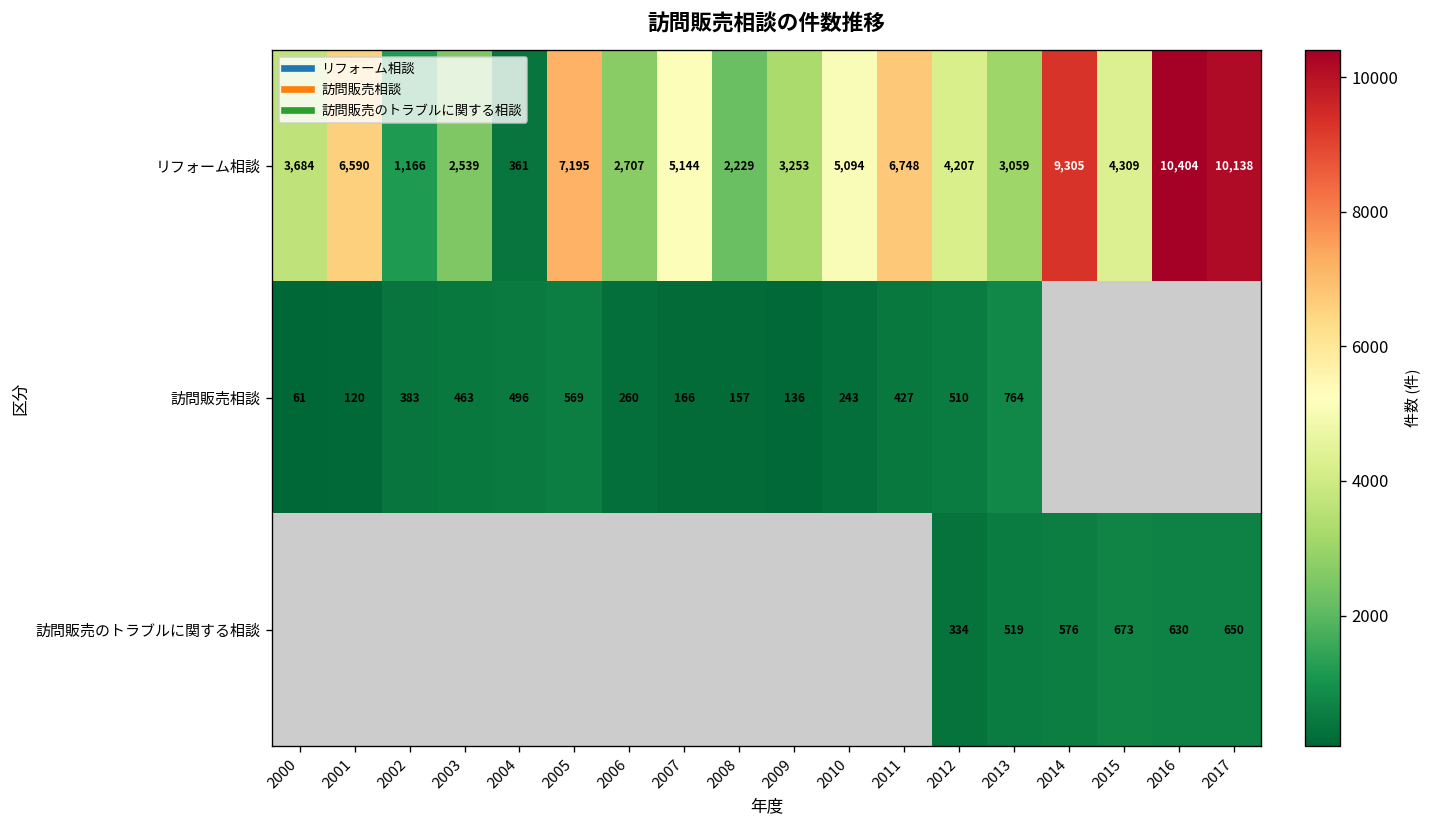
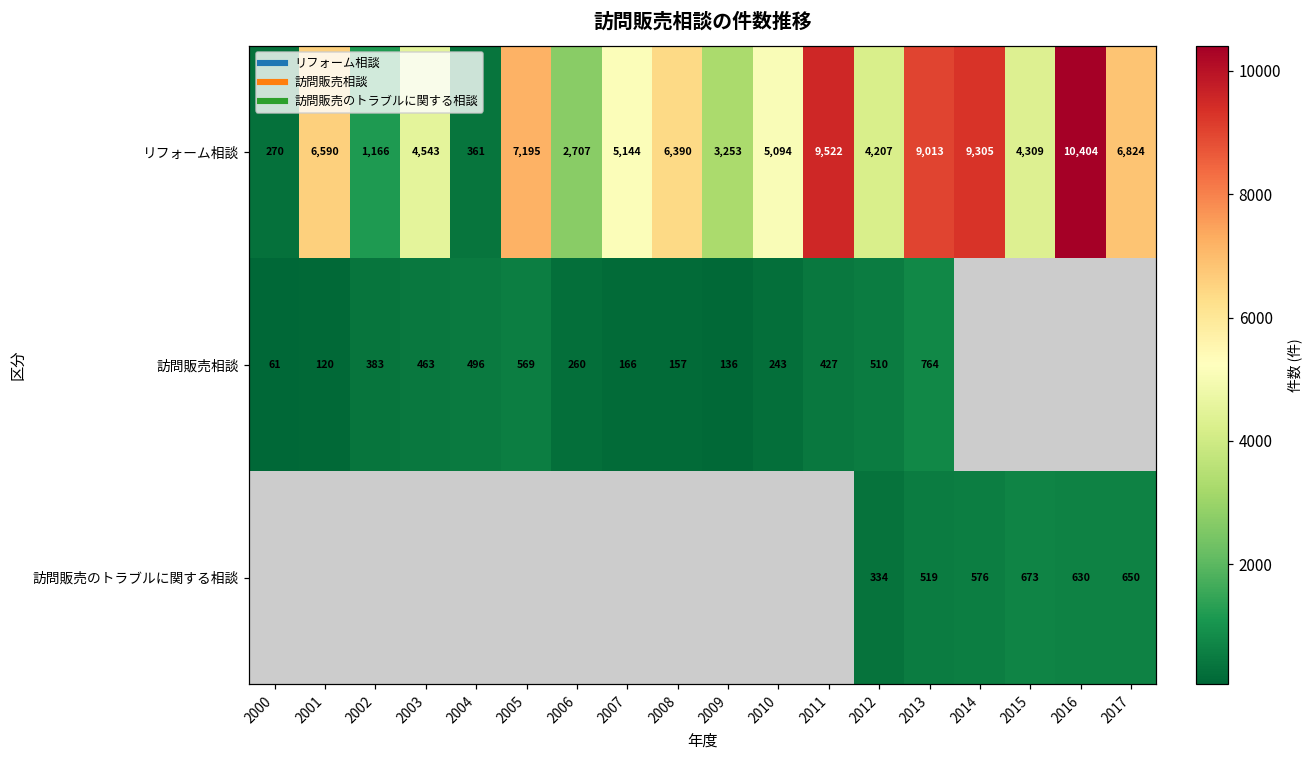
リフォーム相談, 2000: 3,684 -> 270
リフォーム相談, 2003: 2,539 -> 4,543
リフォーム相談, 2008: 2,229 -> 6,390
リフォーム相談, 2011: 6,748 -> 9,522
リフォーム相談, 2013: 3,059 -> 9,013
リフォーム相談, 2017: 10,138 -> 6,824
